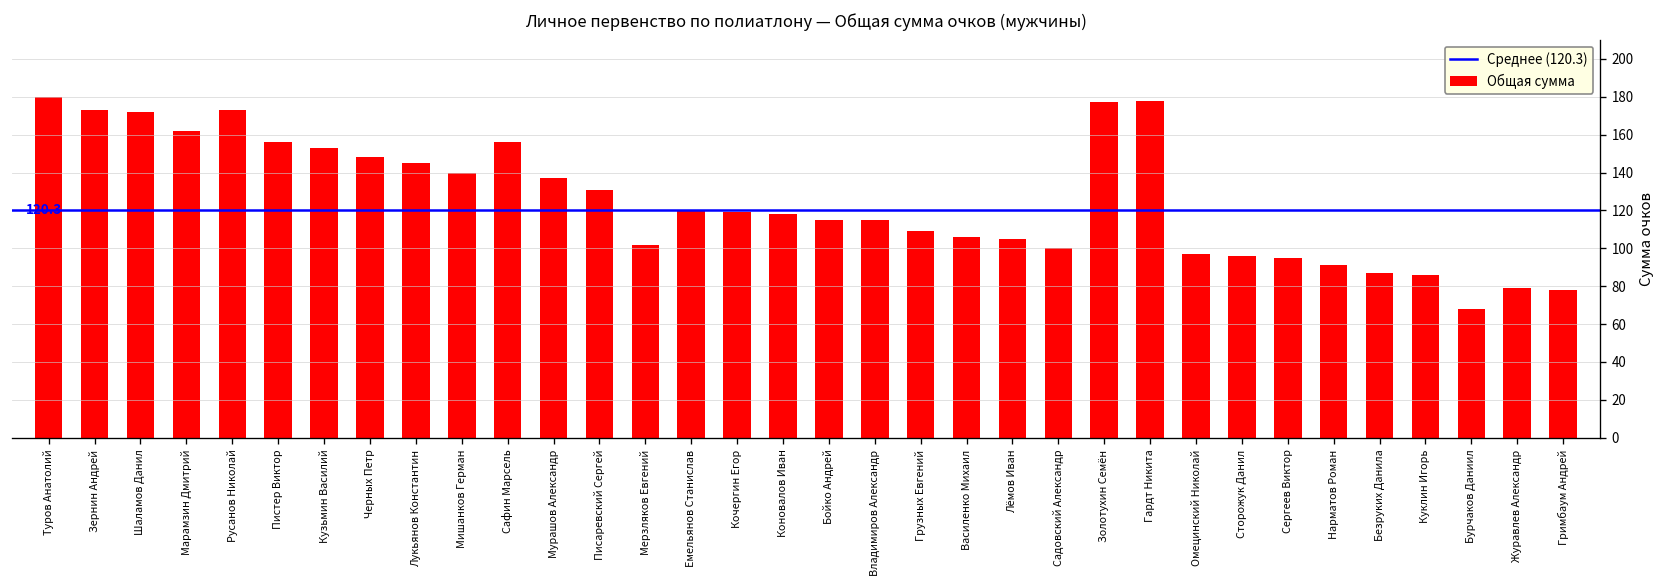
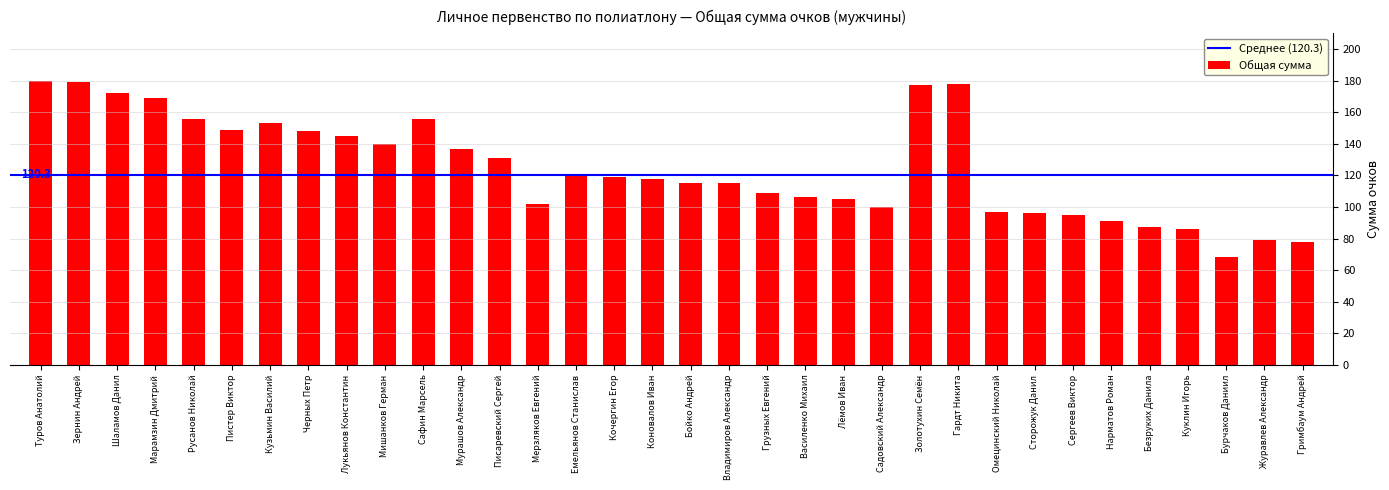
Зернин Андрей: 173 -> 179
Марамзин Дмитрий: 162 -> 169
Русанов Николай: 173 -> 156
Пистер Виктор: 156 -> 149
